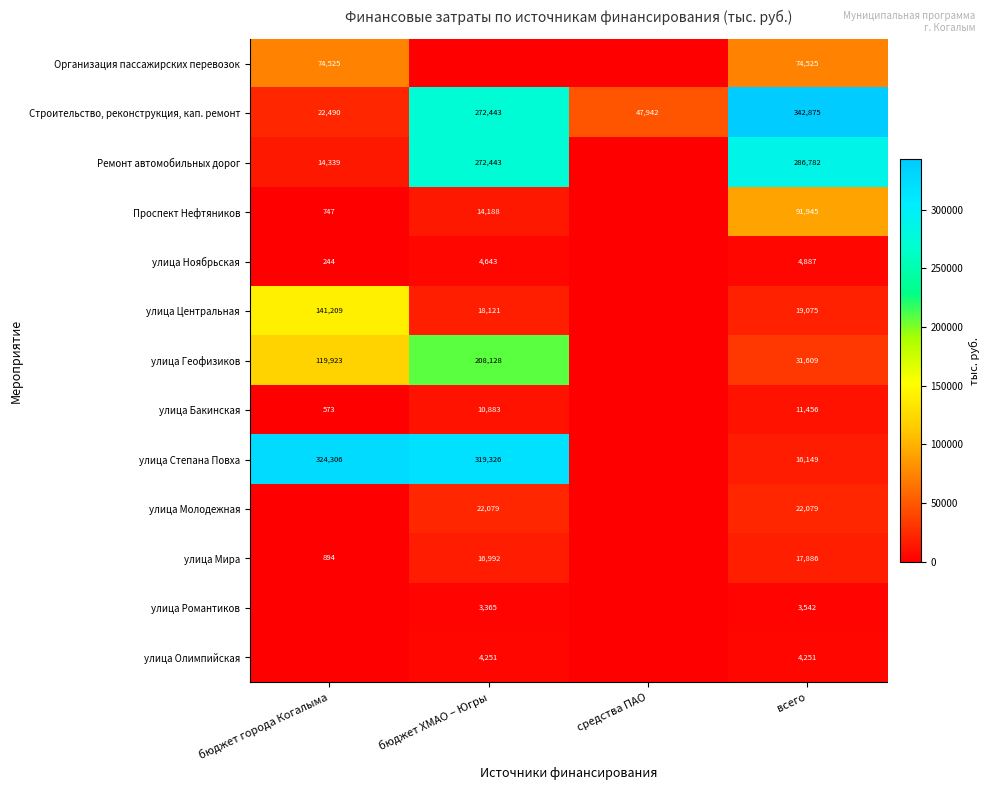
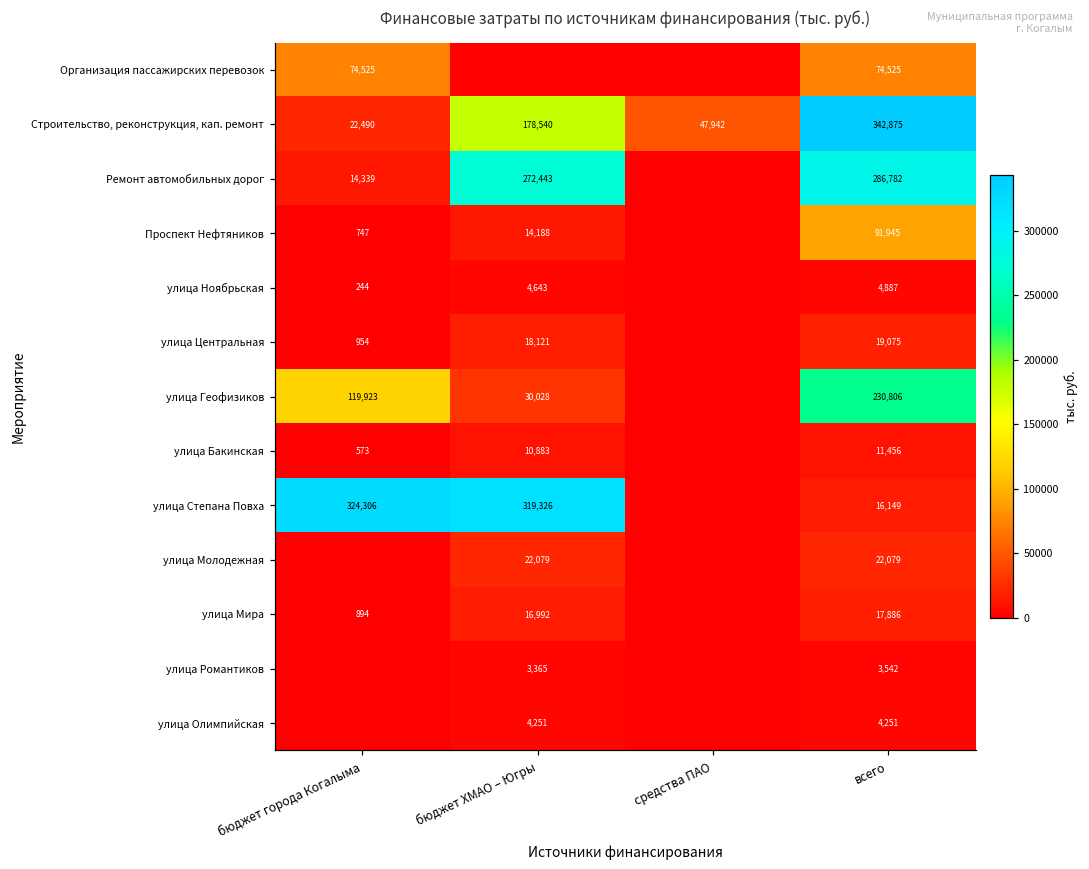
Строительство, реконструкция, кап. ремонт, бюджет ХМАО – Югры: 272,443 -> 178,540
улица Центральная, бюджет города Когалыма: 141,209 -> 954
улица Геофизиков, бюджет ХМАО – Югры: 208,128 -> 30,028
улица Геофизиков, всего: 31,609 -> 230,806
